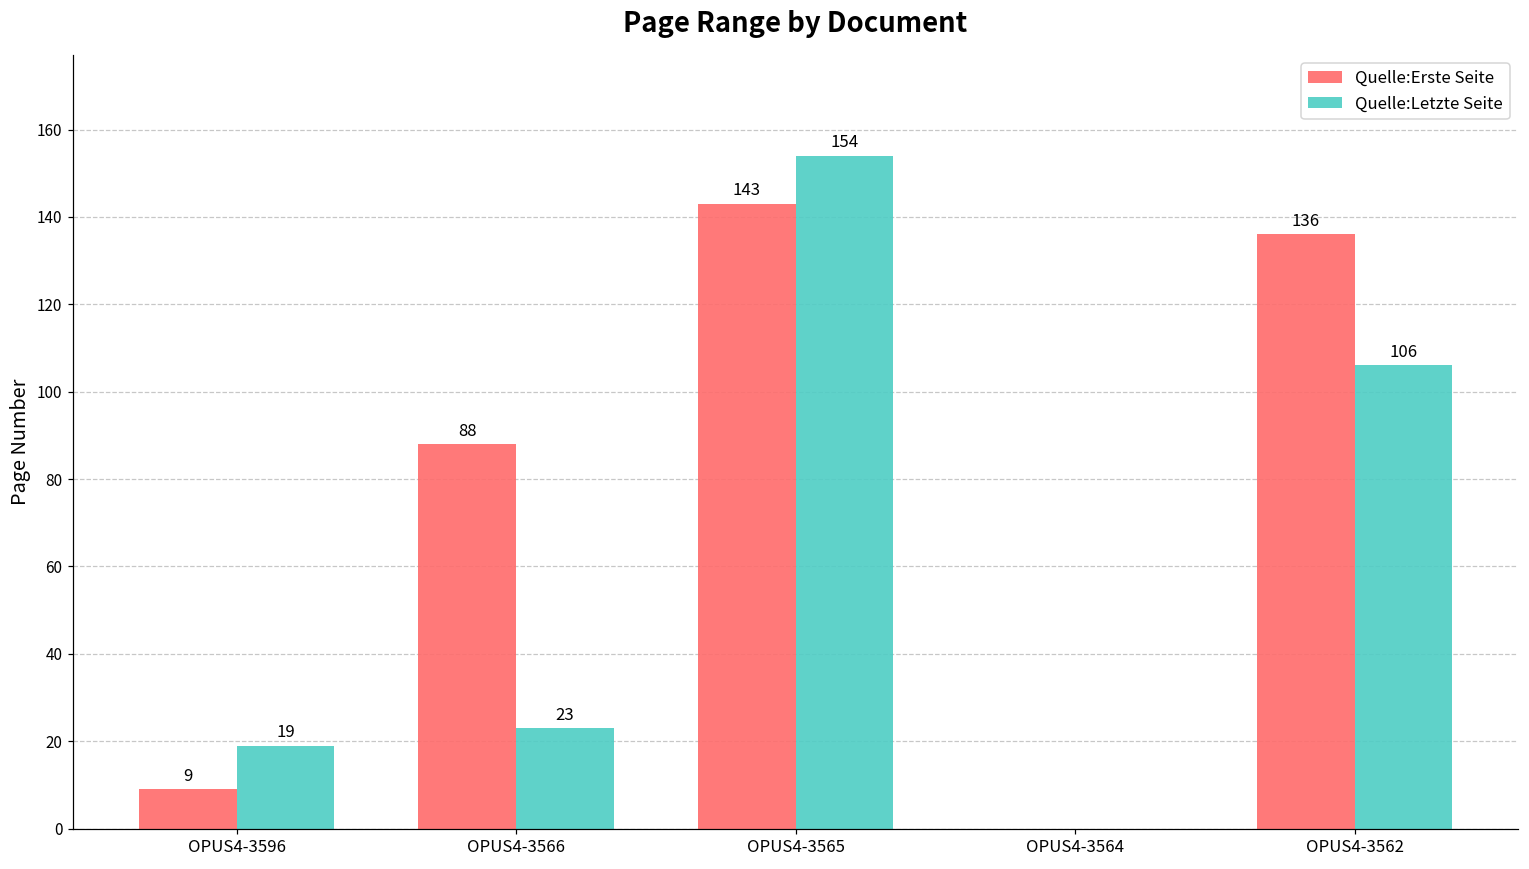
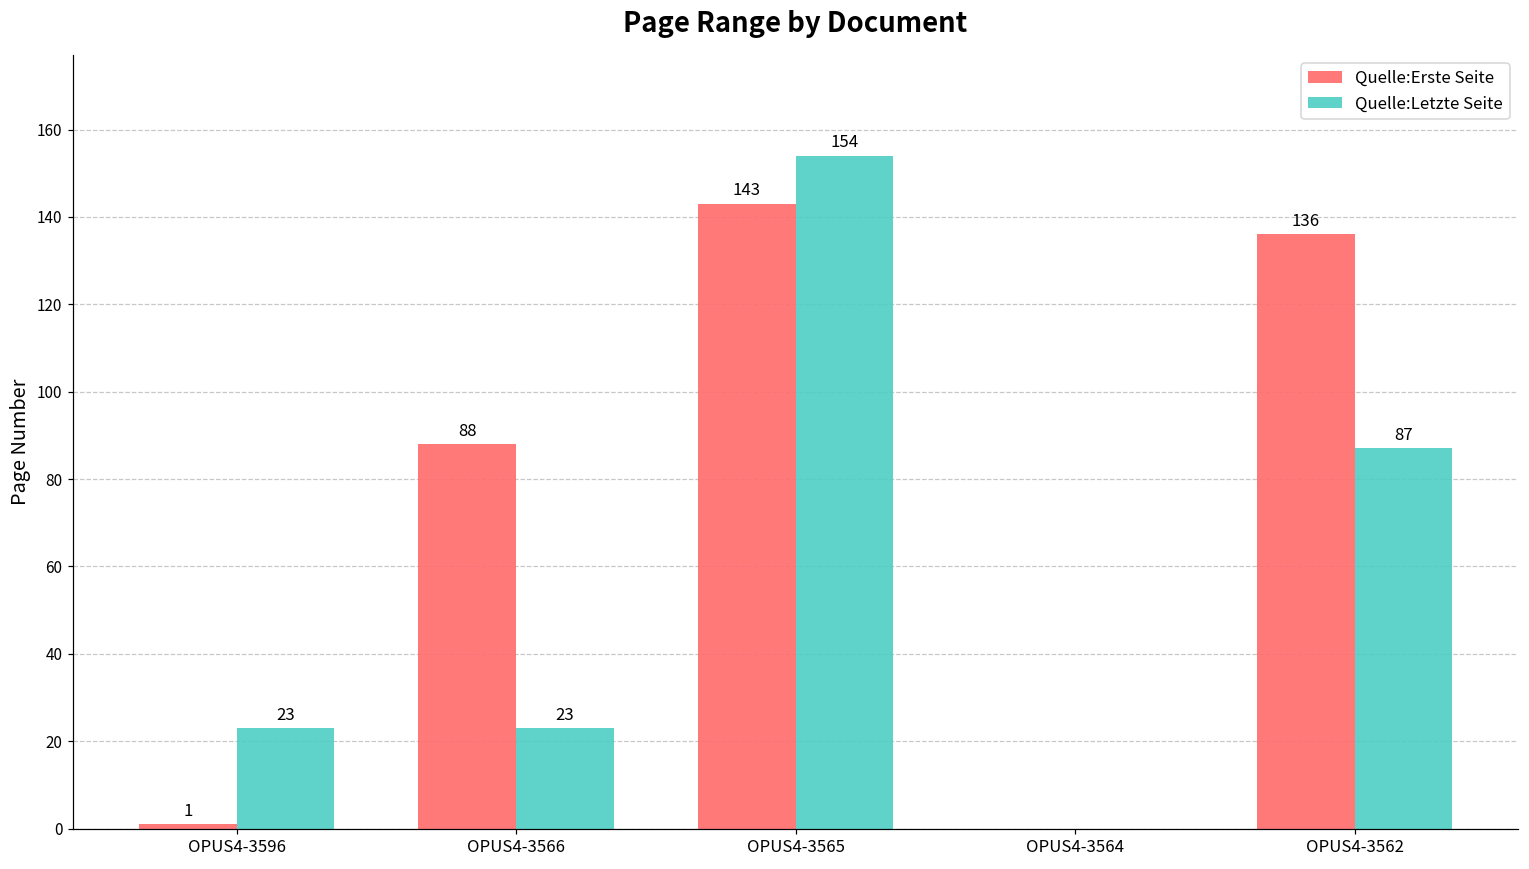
Quelle:Erste Seite, OPUS4-3596: 9 -> 1
Quelle:Letzte Seite, OPUS4-3596: 19 -> 23
Quelle:Letzte Seite, OPUS4-3562: 106 -> 87
